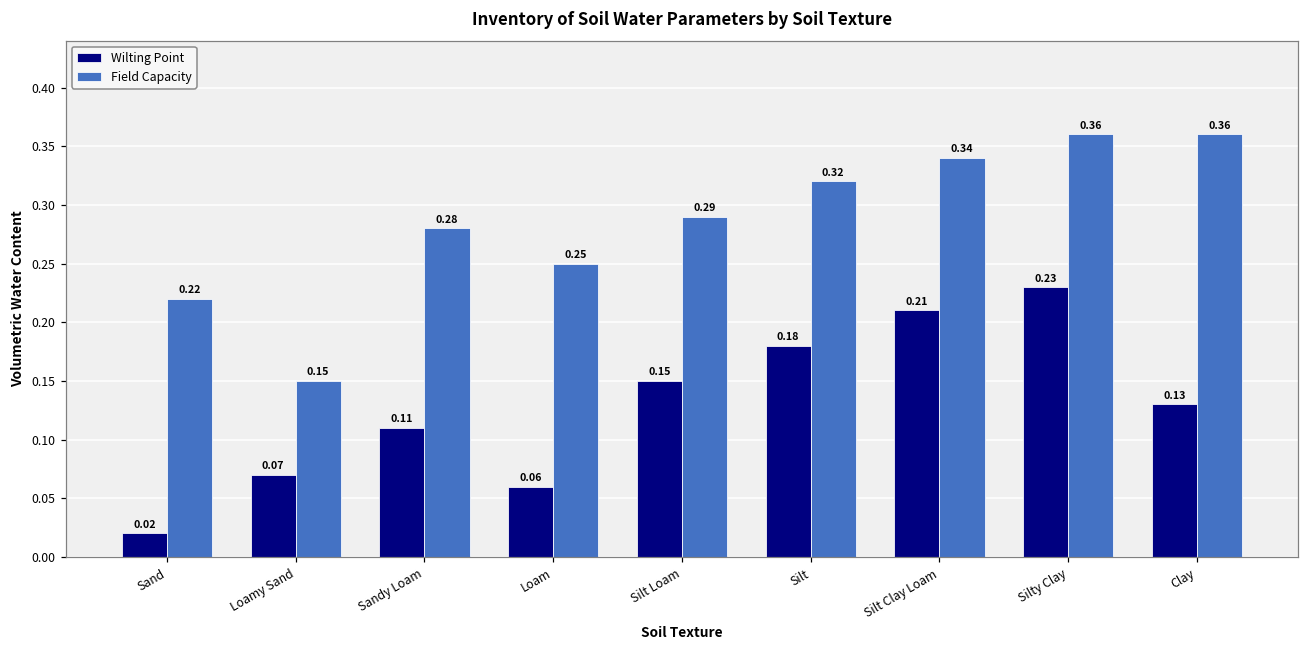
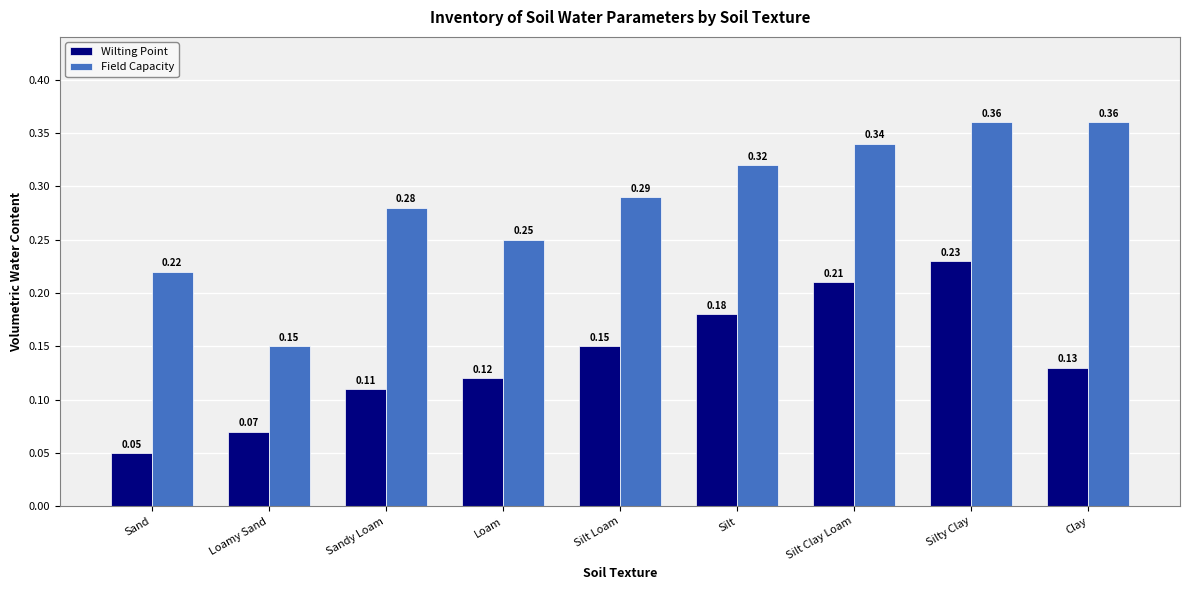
Wilting Point, Sand: 0.02 -> 0.05
Wilting Point, Loam: 0.06 -> 0.12
